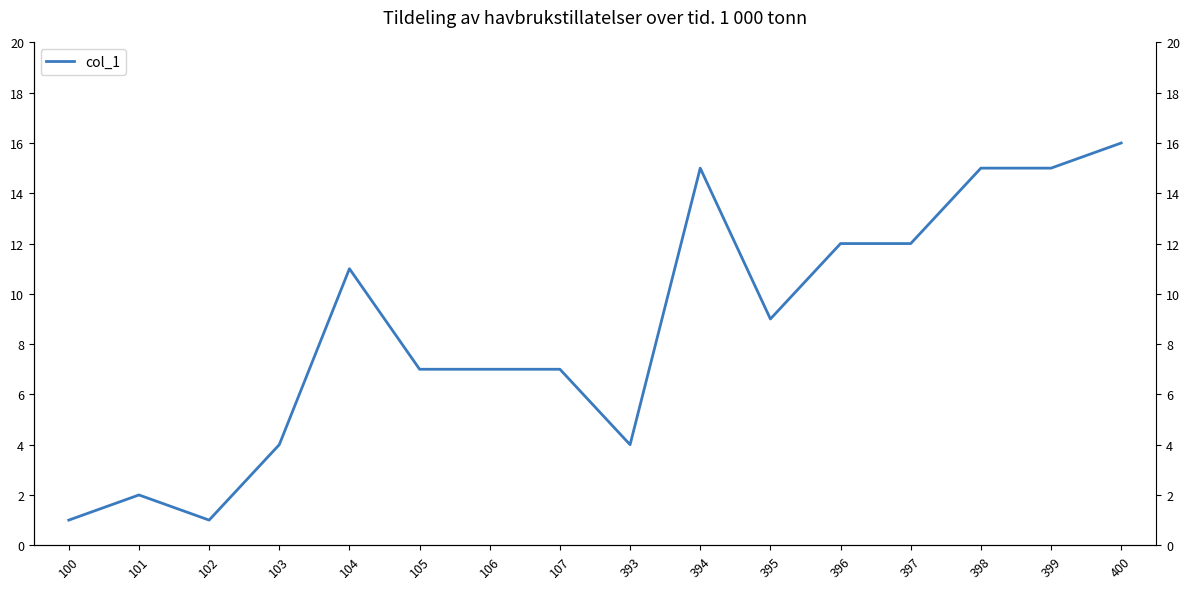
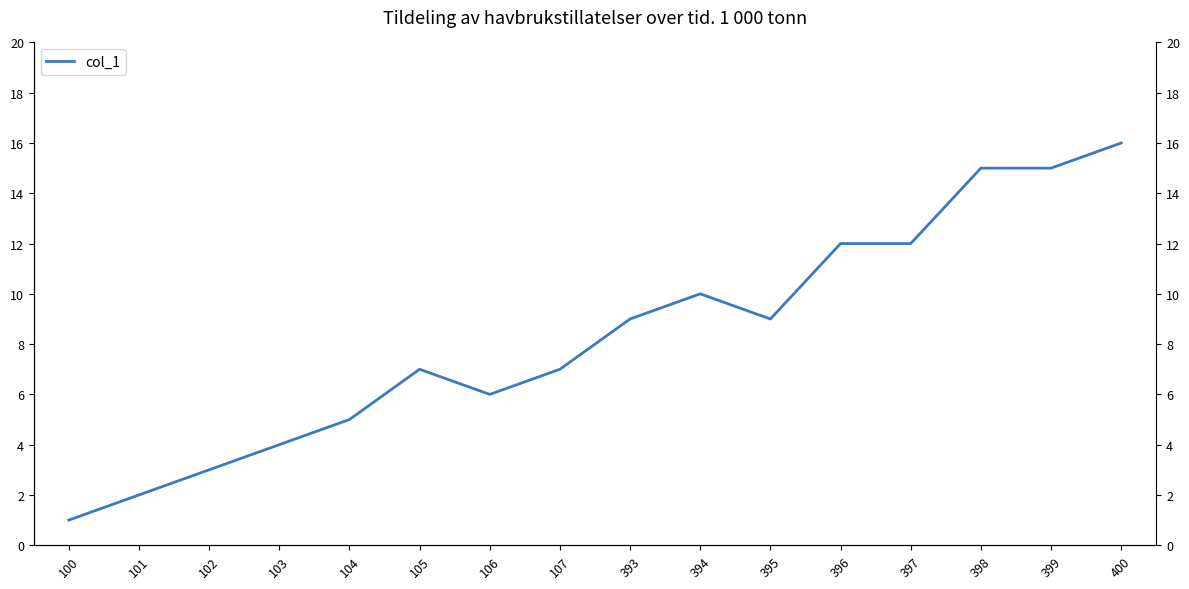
102: 1 -> 3
104: 11 -> 5
106: 7 -> 6
393: 4 -> 9
394: 15 -> 10
